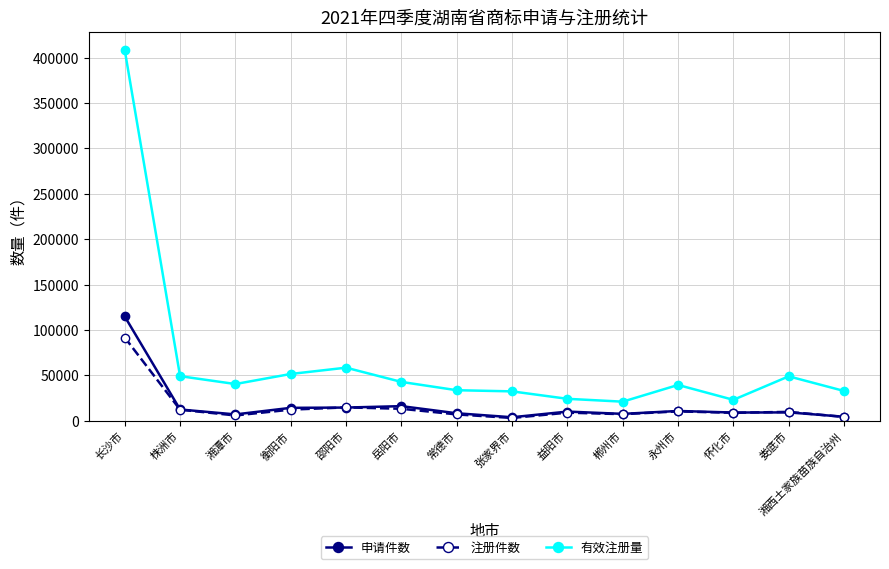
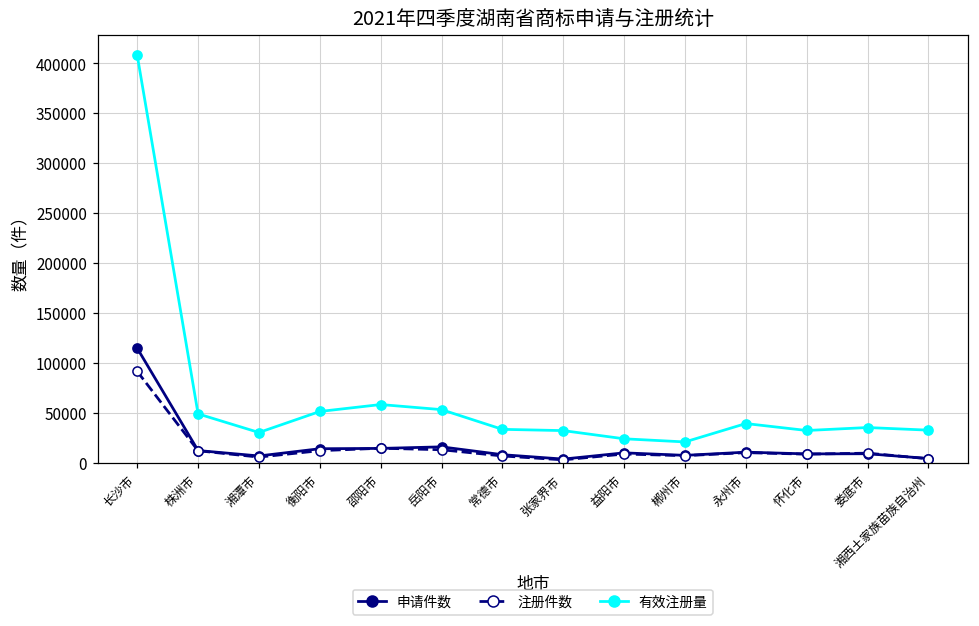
有效注册量, 湘潭市: 40000 -> 30000
有效注册量, 岳阳市: 40000 -> 50000
有效注册量, 怀化市: 20000 -> 30000
有效注册量, 娄底市: 50000 -> 40000
